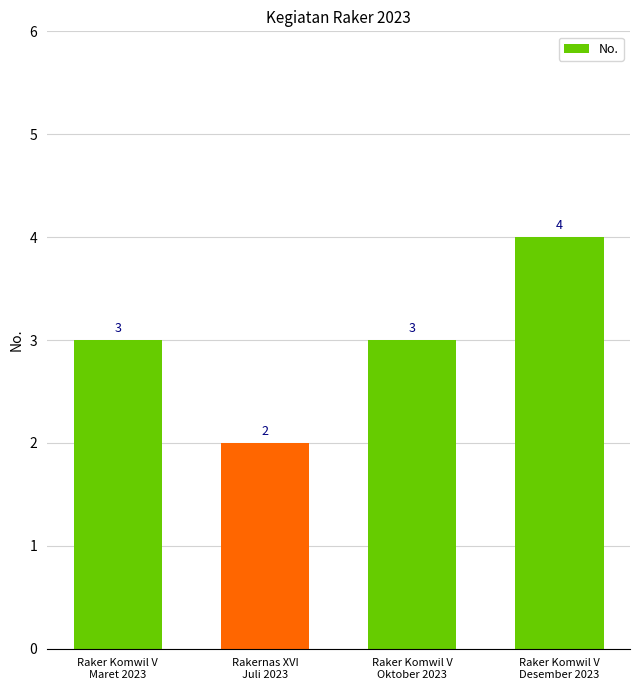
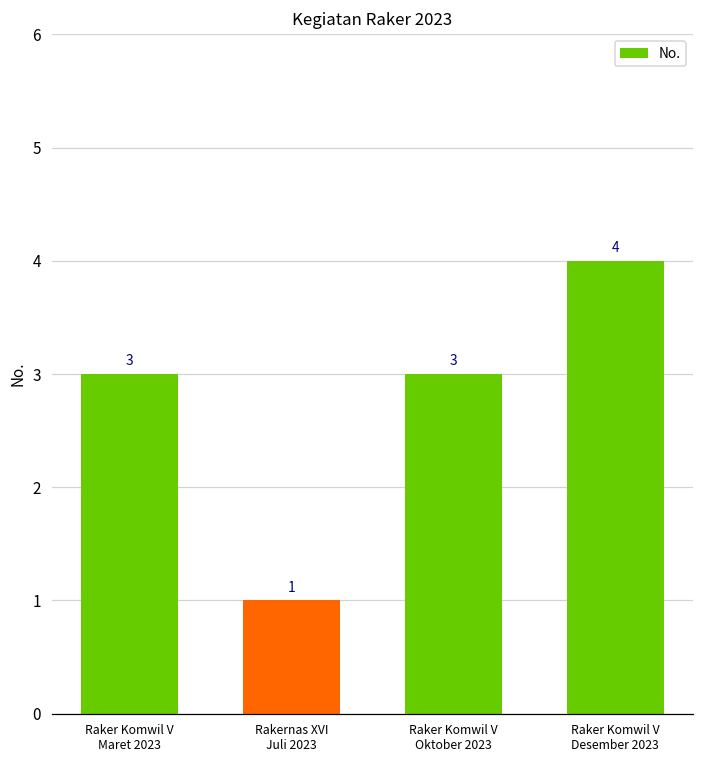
Rakernas XVI Juli 2023: 2 -> 1
